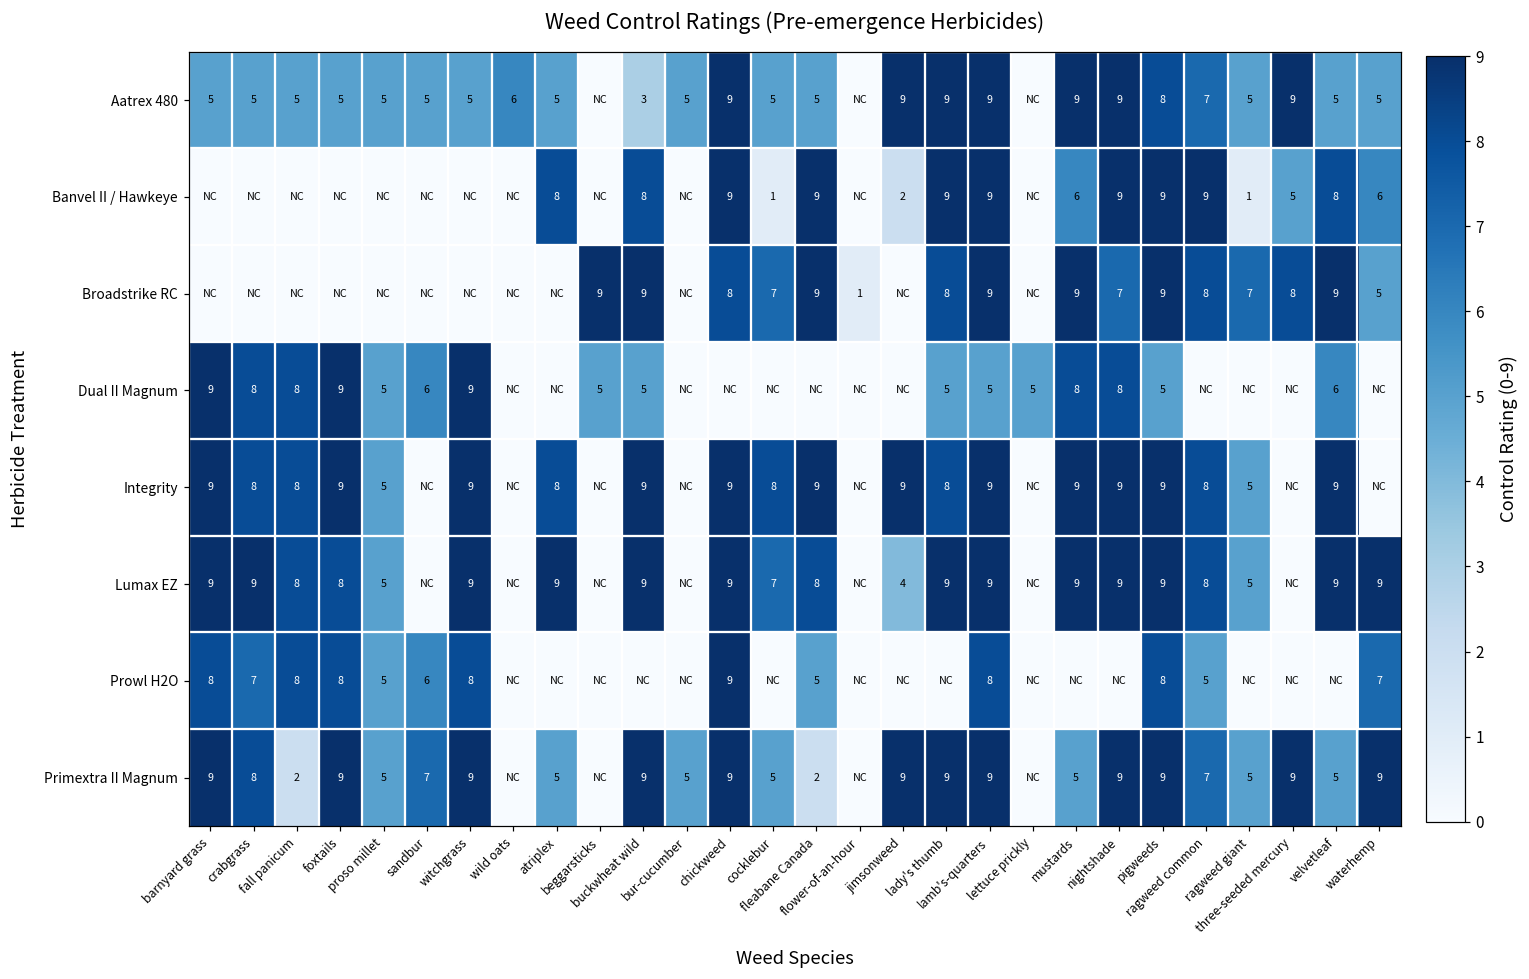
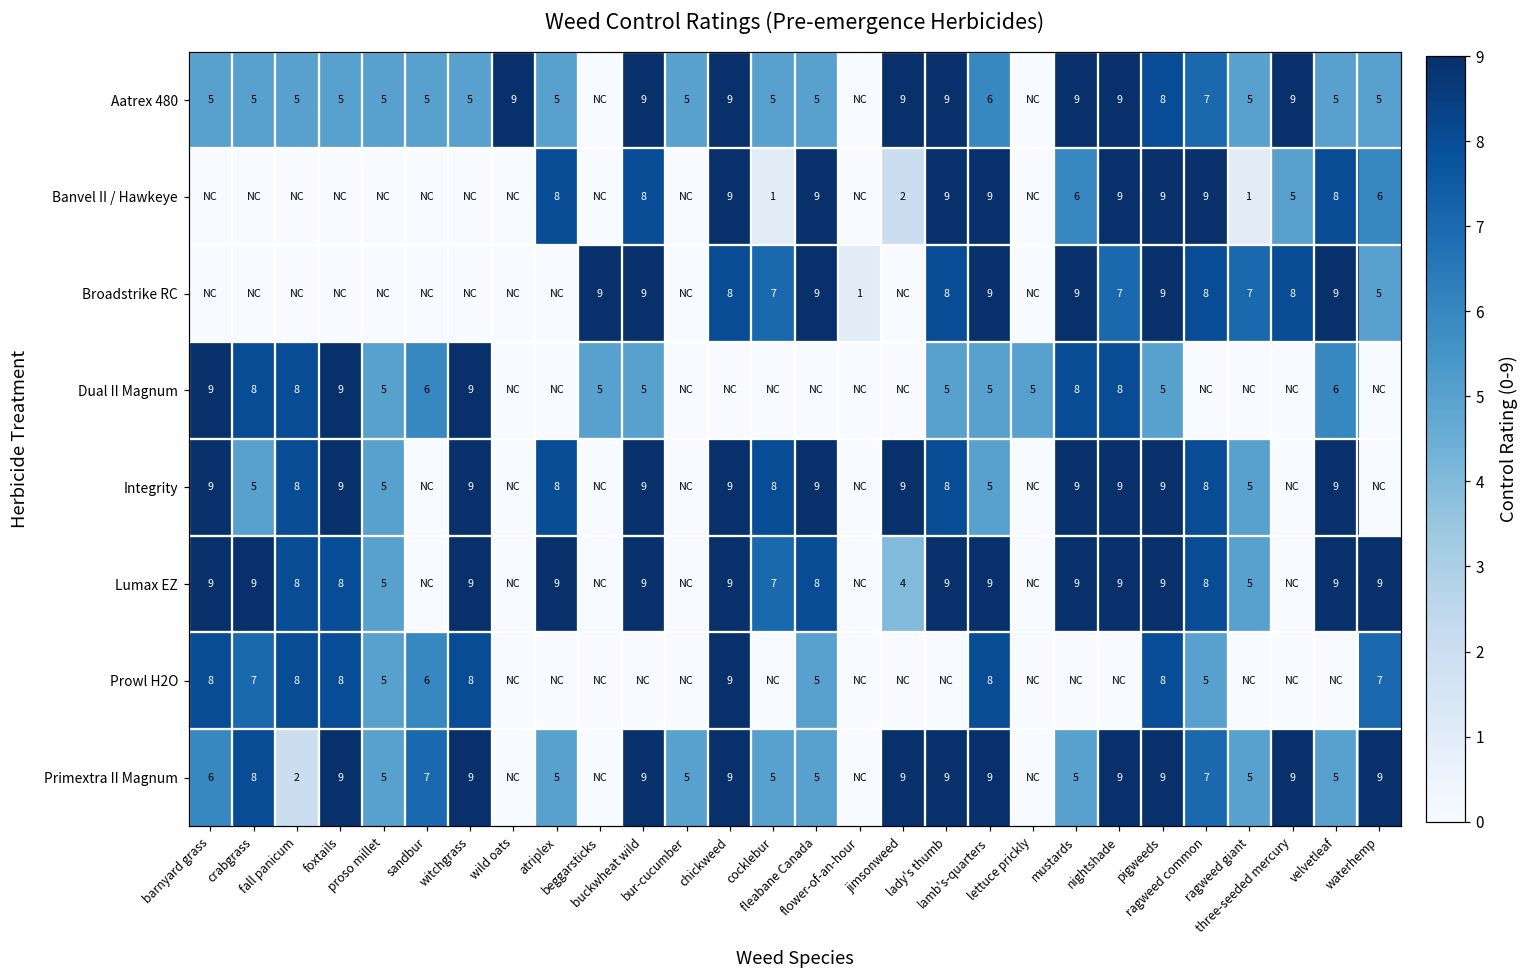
Aatrex 480, wild oats: 6 -> 9
Aatrex 480, buckwheat wild: 3 -> 9
Aatrex 480, lamb's-quarters: 9 -> 6
Integrity, crabgrass: 8 -> 5
Integrity, lamb's-quarters: 9 -> 5
Primextra II Magnum, barnyard grass: 9 -> 6
Primextra II Magnum, fleabane Canada: 2 -> 5
